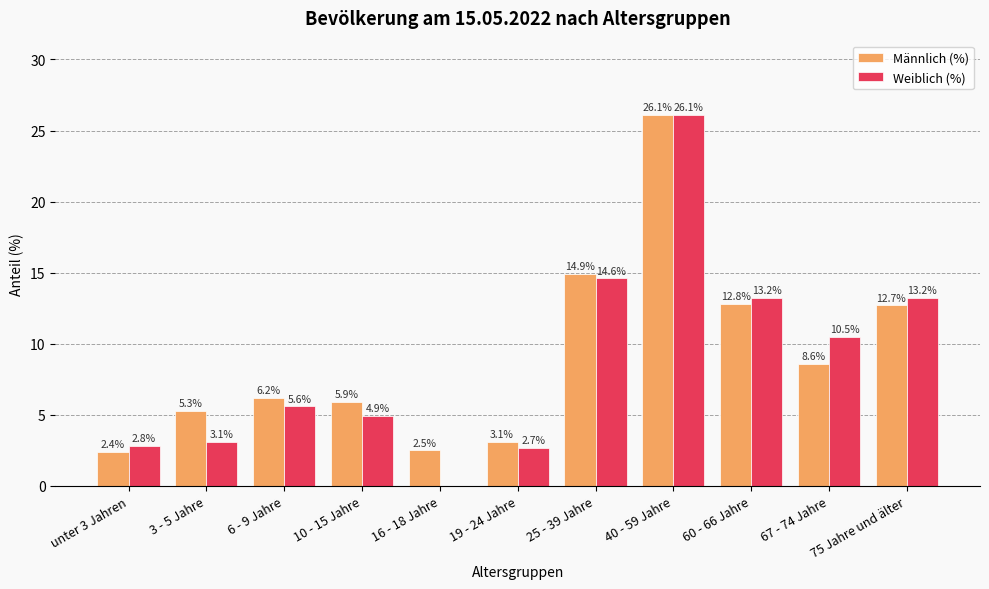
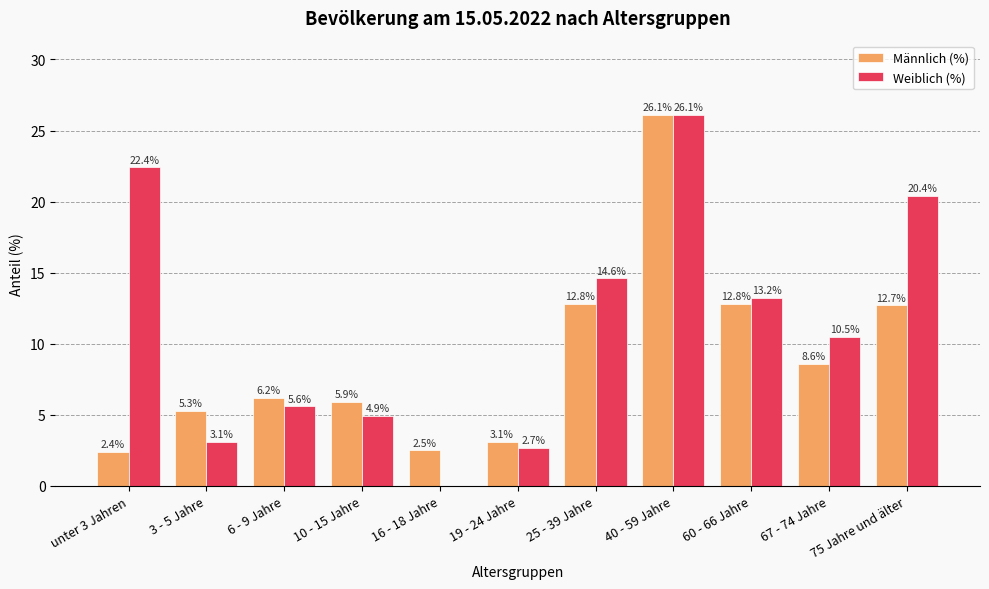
Weiblich (%), unter 3 Jahren: 2.8% -> 22.4%
Männlich (%), 25 - 39 Jahre: 14.9% -> 12.8%
Weiblich (%), 75 Jahre und älter: 13.2% -> 20.4%
